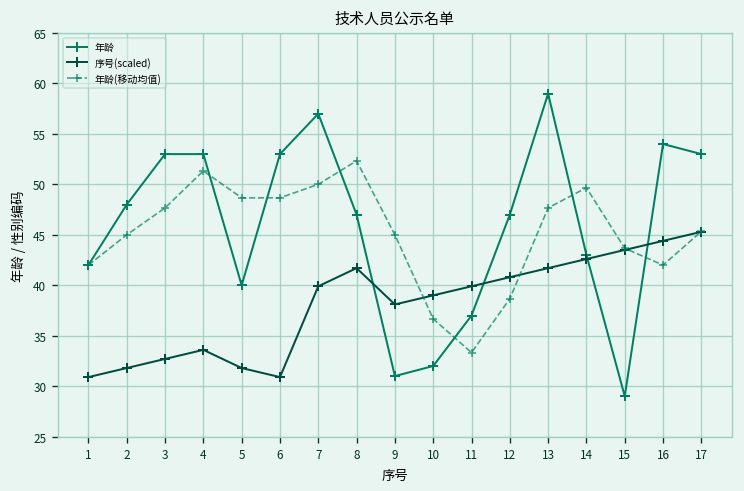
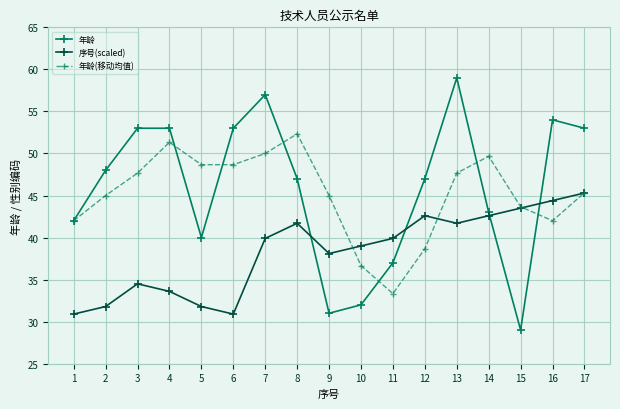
序号(scaled), 3: 33 -> 35
序号(scaled), 12: 41 -> 43
